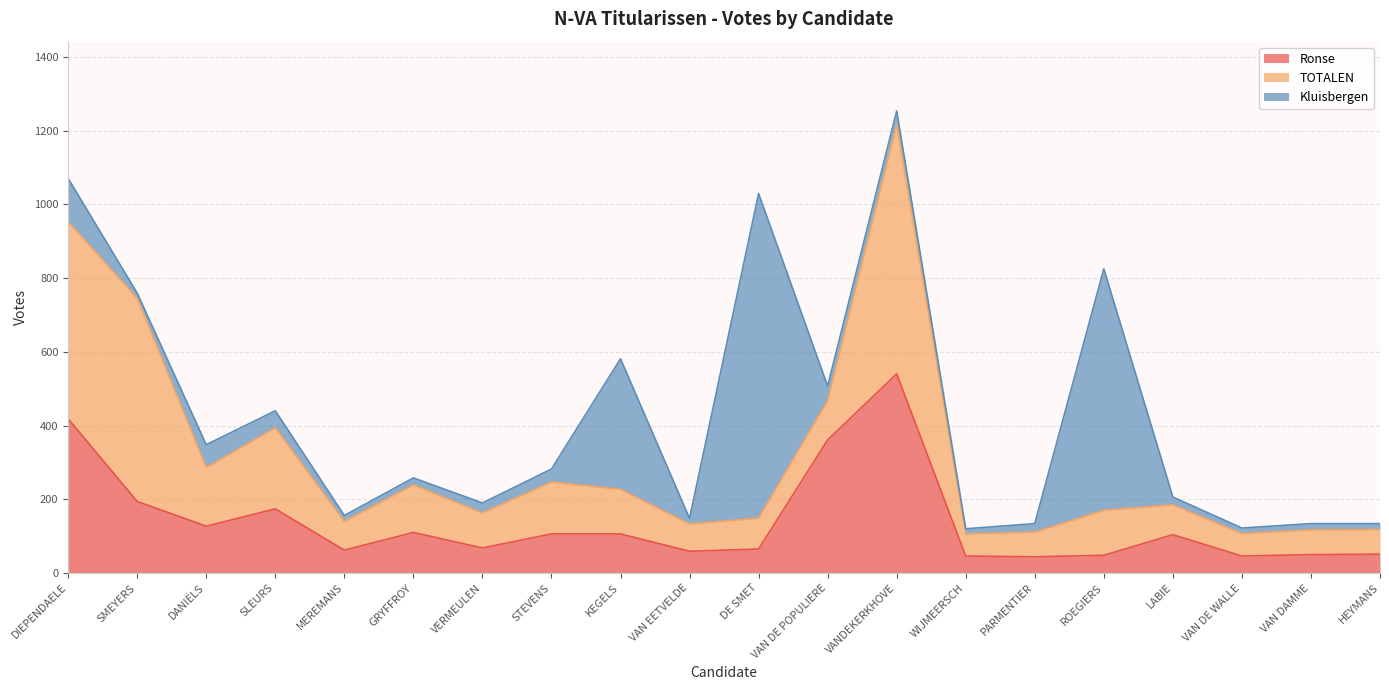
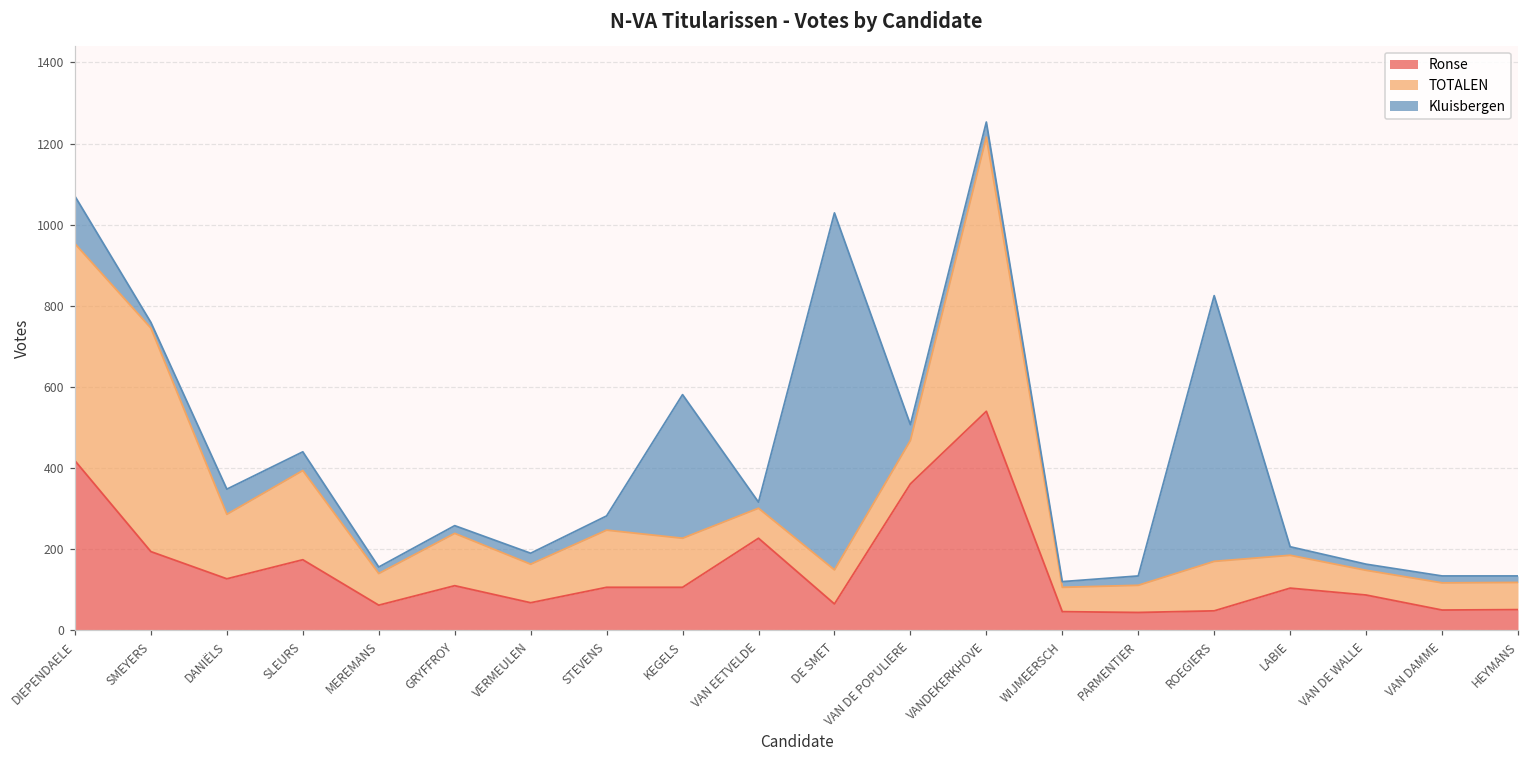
Ronse, VAN EETVELDE: 60 -> 230
Ronse, VAN DE WALLE: 50 -> 90
